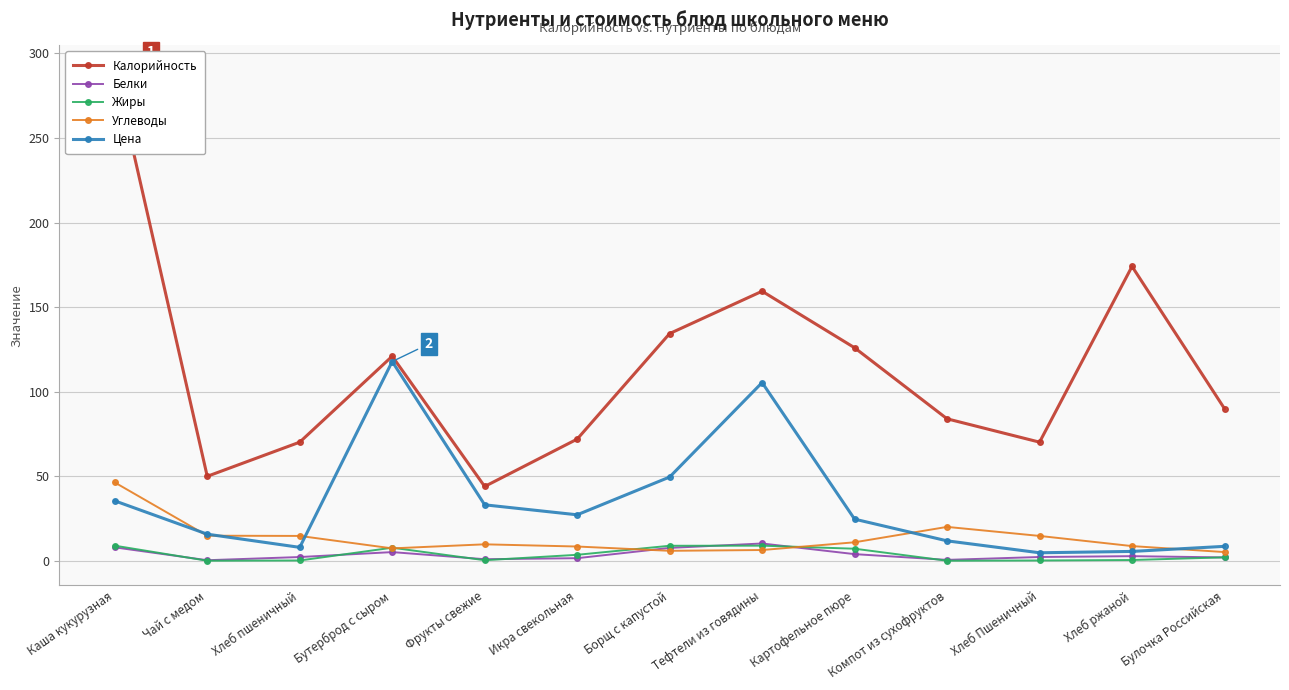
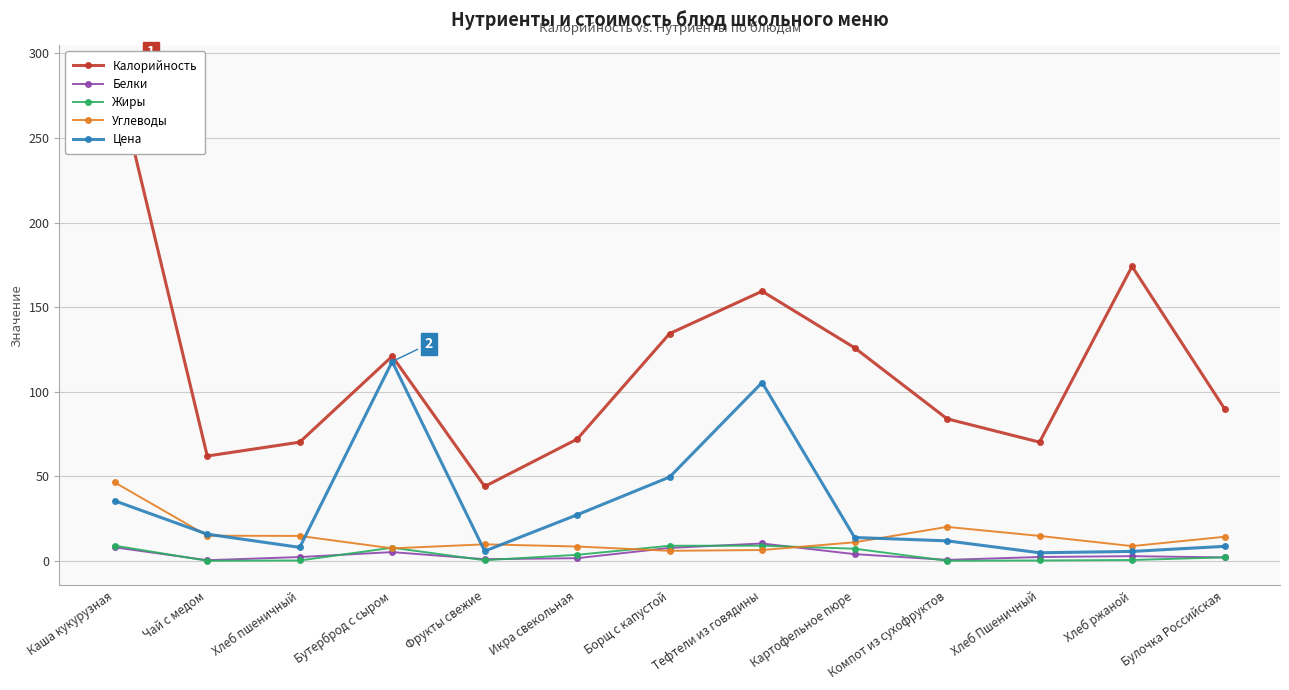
Калорийность, Чай с медом: 50 -> 62
Цена, Фрукты свежие: 33 -> 6
Цена, Картофельное пюре: 25 -> 14
Углеводы, Булочка Российская: 5 -> 14
